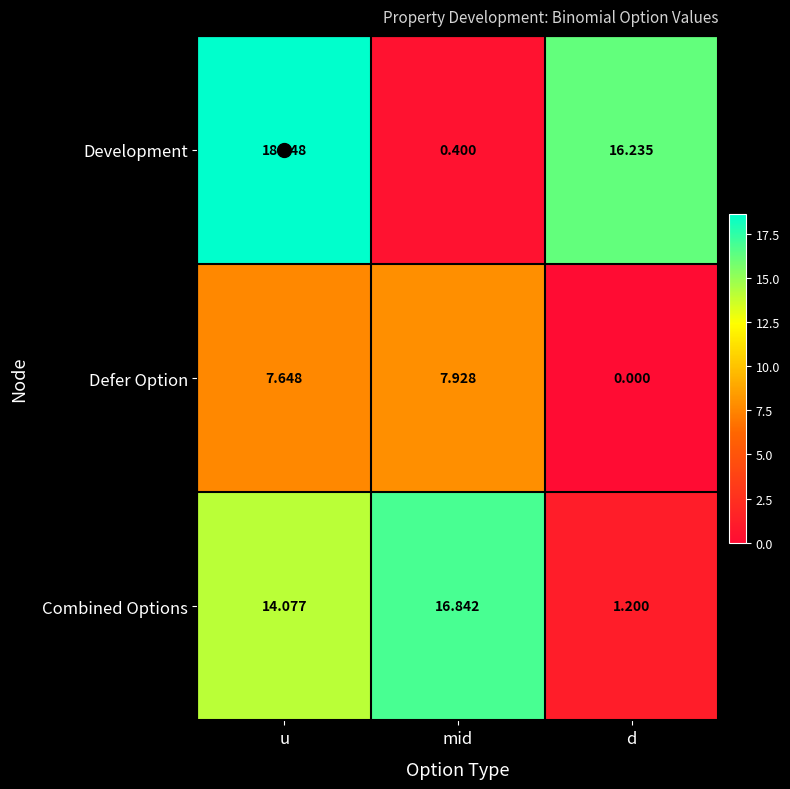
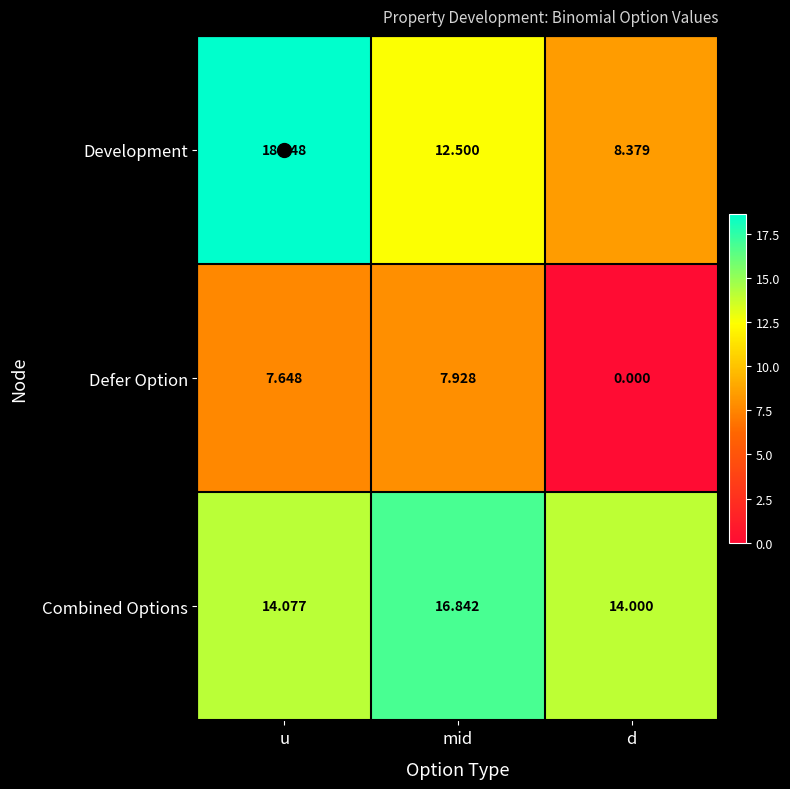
Development, mid: 0.400 -> 12.500
Development, d: 16.235 -> 8.379
Combined Options, d: 1.200 -> 14.000
